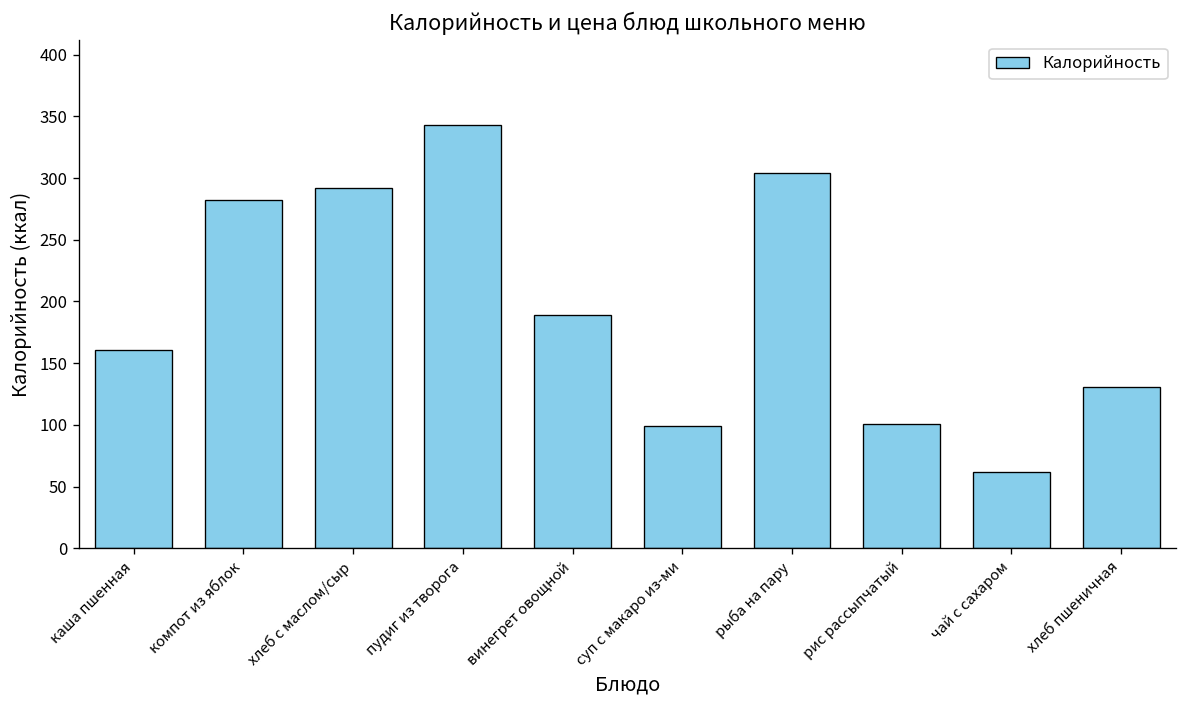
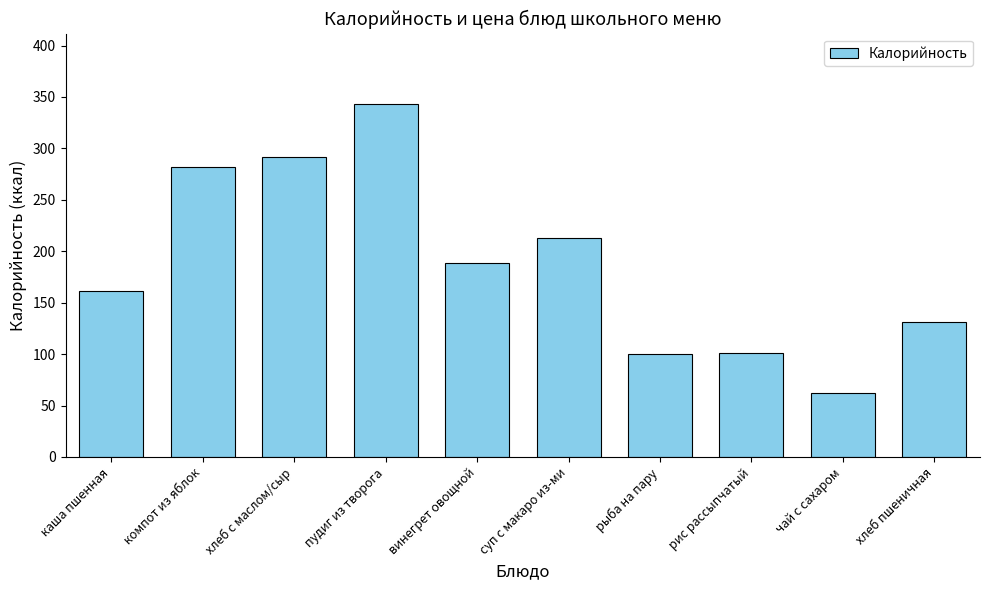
суп с макаро из-ми: 99 -> 213
рыба на пару: 304 -> 100
